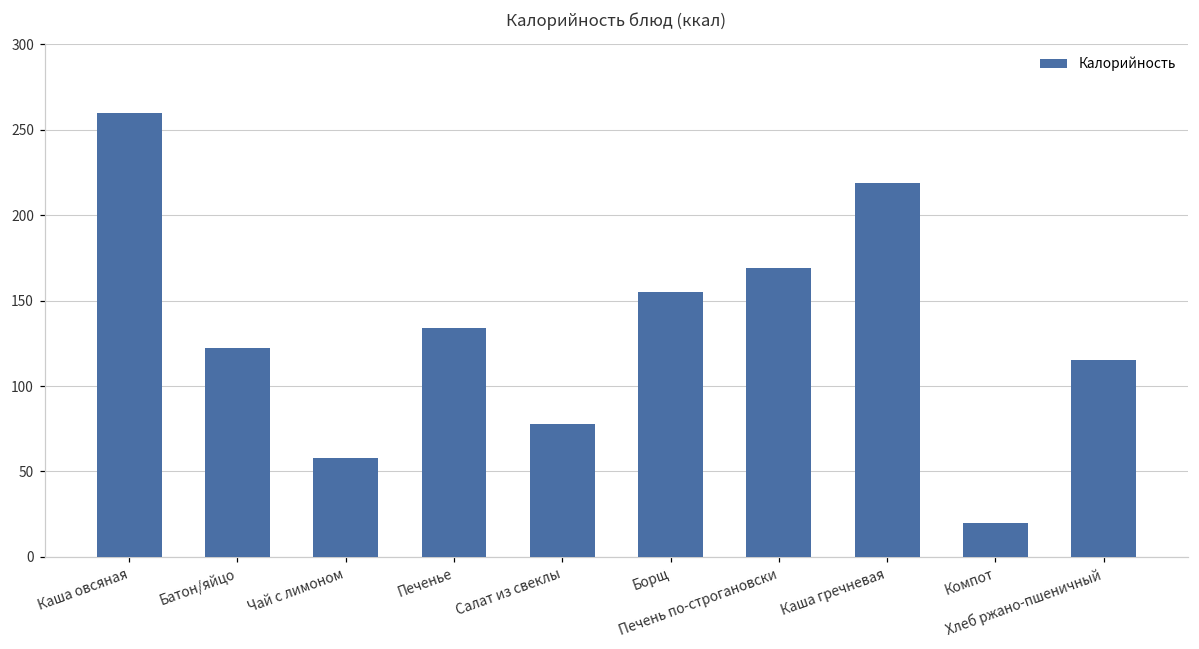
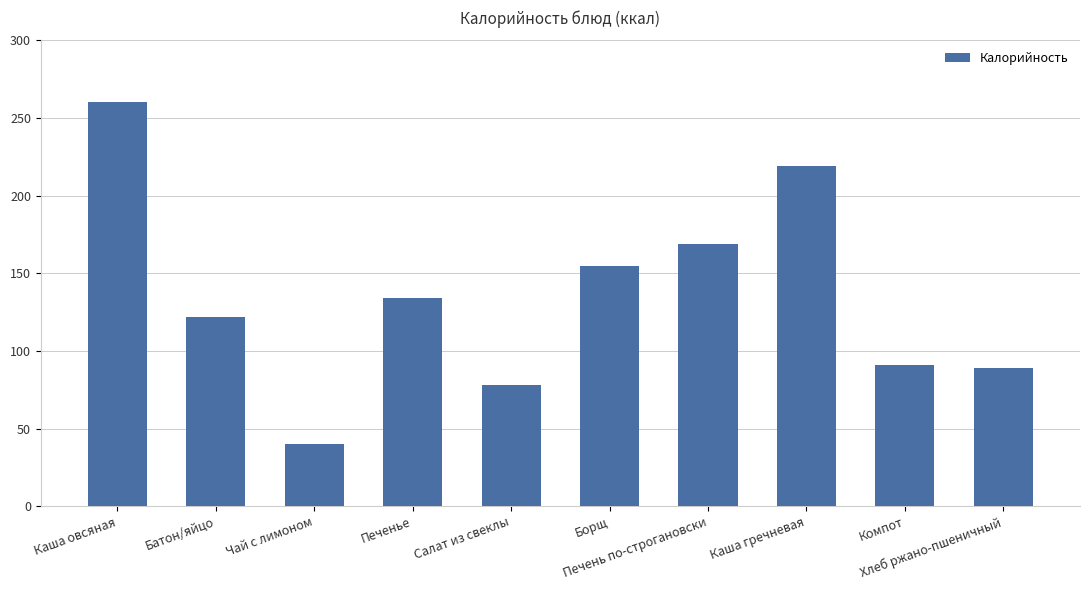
Чай с лимоном: 58 -> 40
Компот: 20 -> 91
Хлеб ржано-пшеничный: 115 -> 89
